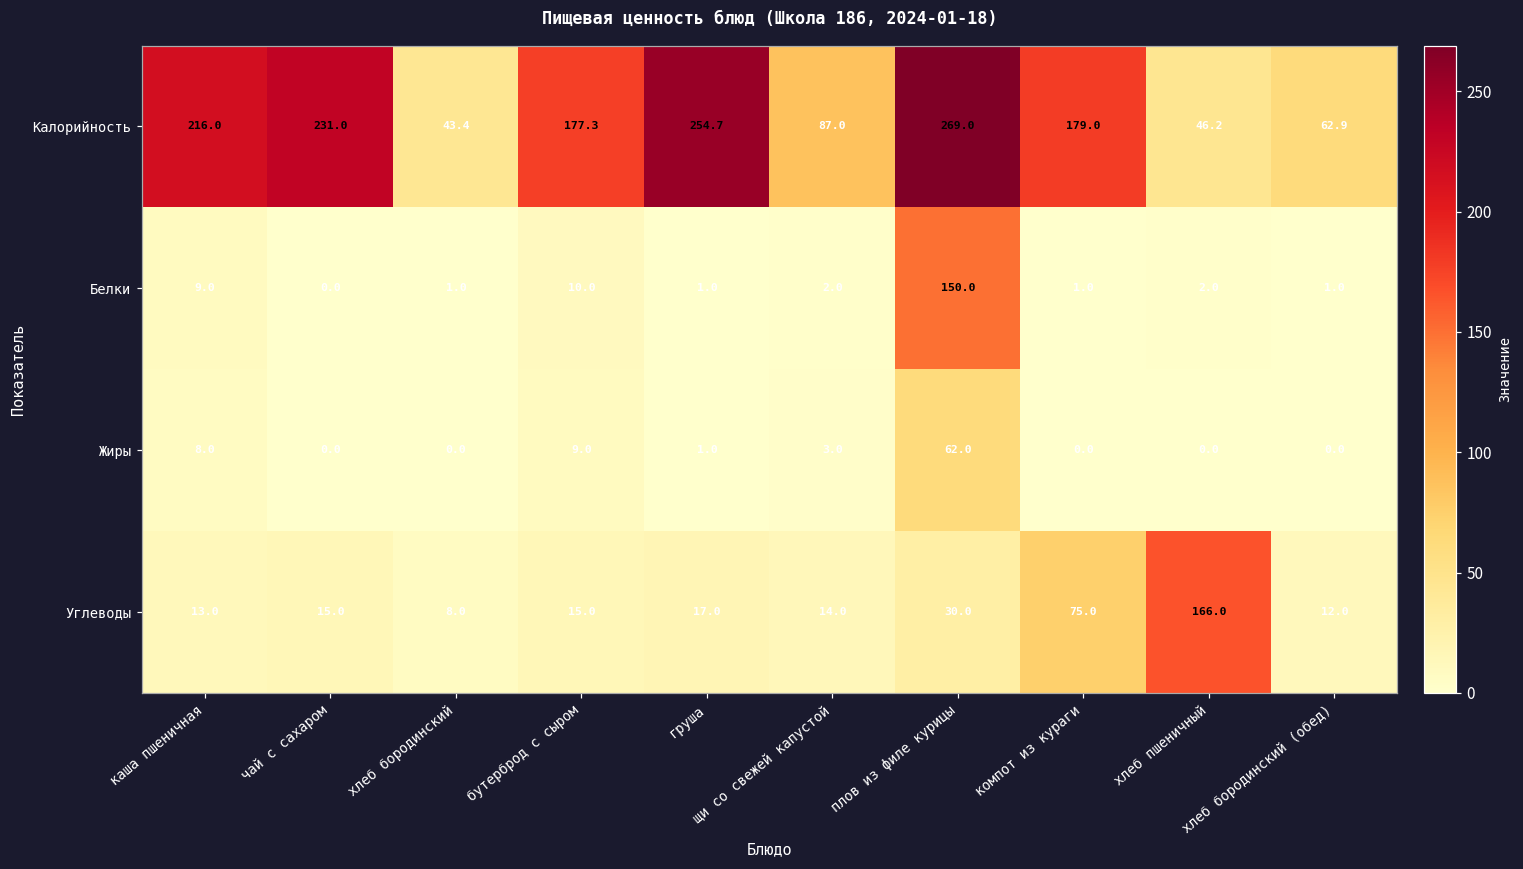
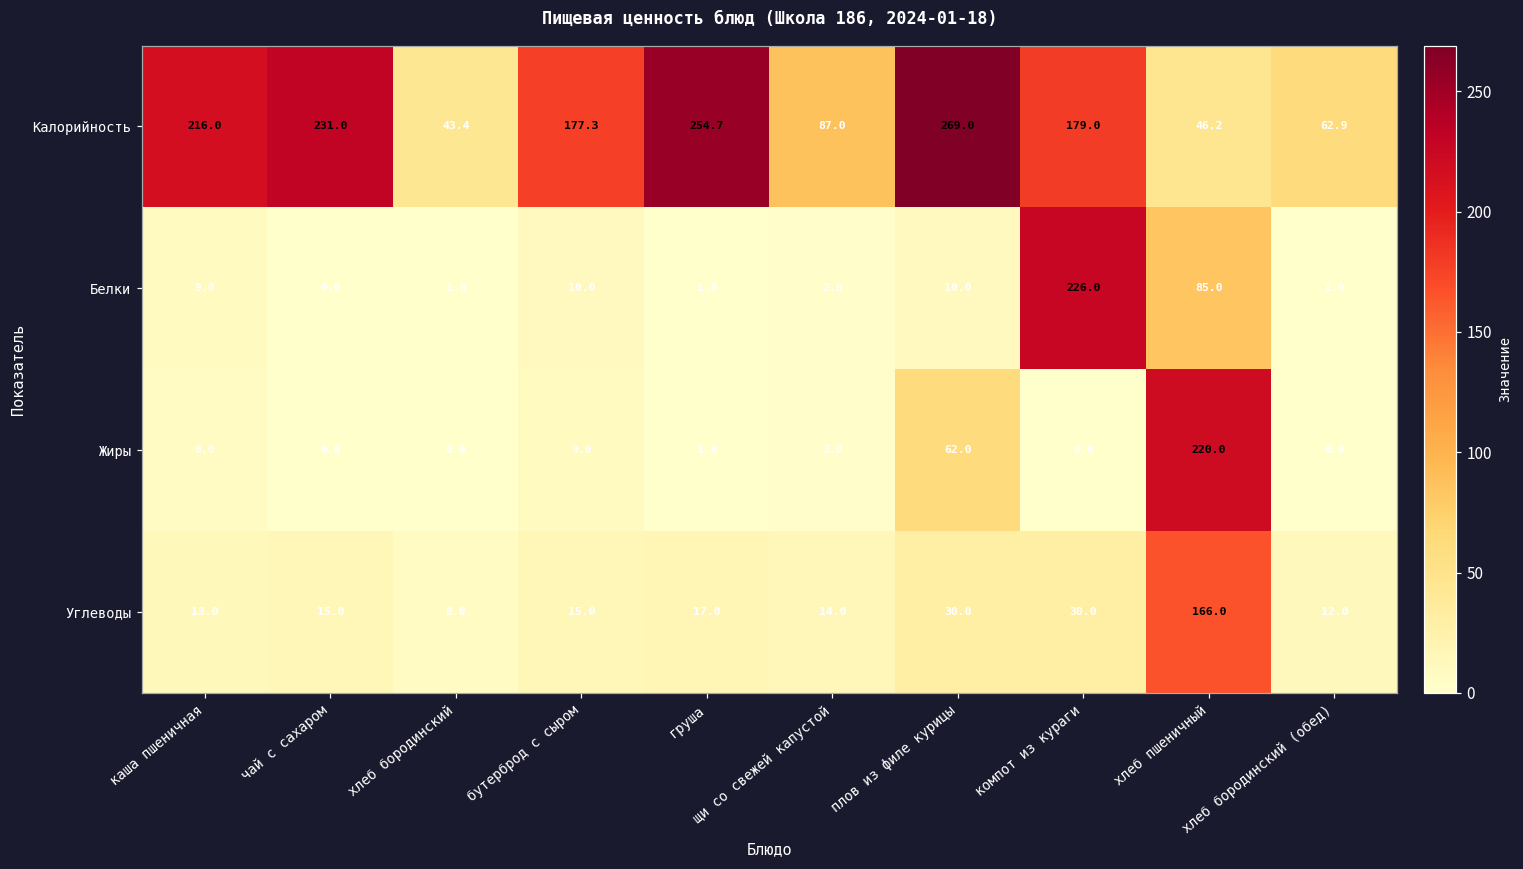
Белки, плов из филе курицы: 150.0 -> 10.0
Белки, компот из кураги: 1.0 -> 226.0
Белки, хлеб пшеничный: 2.0 -> 85.0
Жиры, хлеб пшеничный: 0.0 -> 220.0
Углеводы, компот из кураги: 75.0 -> 30.0
